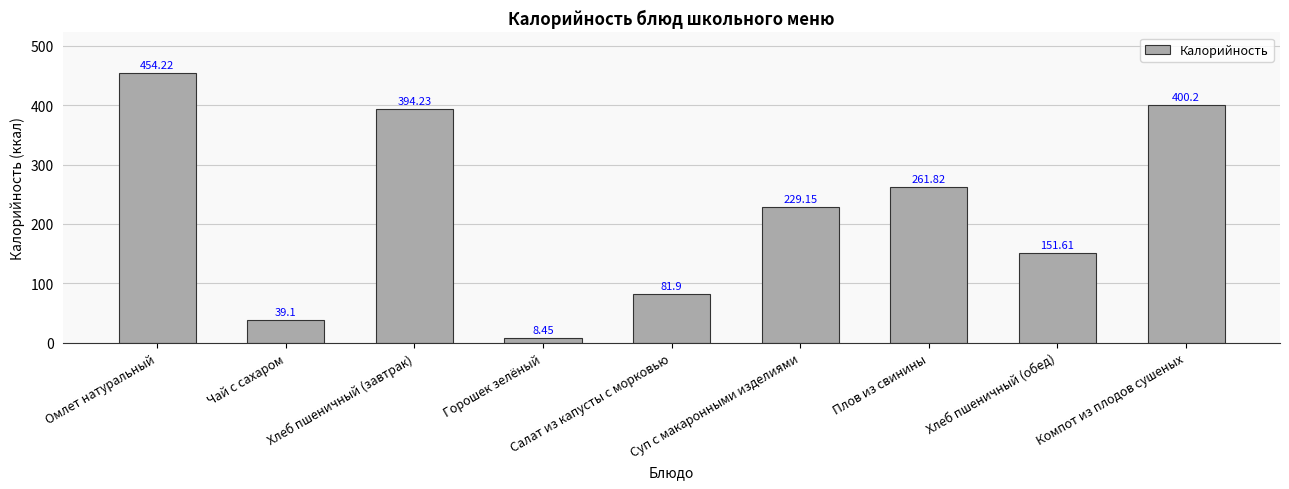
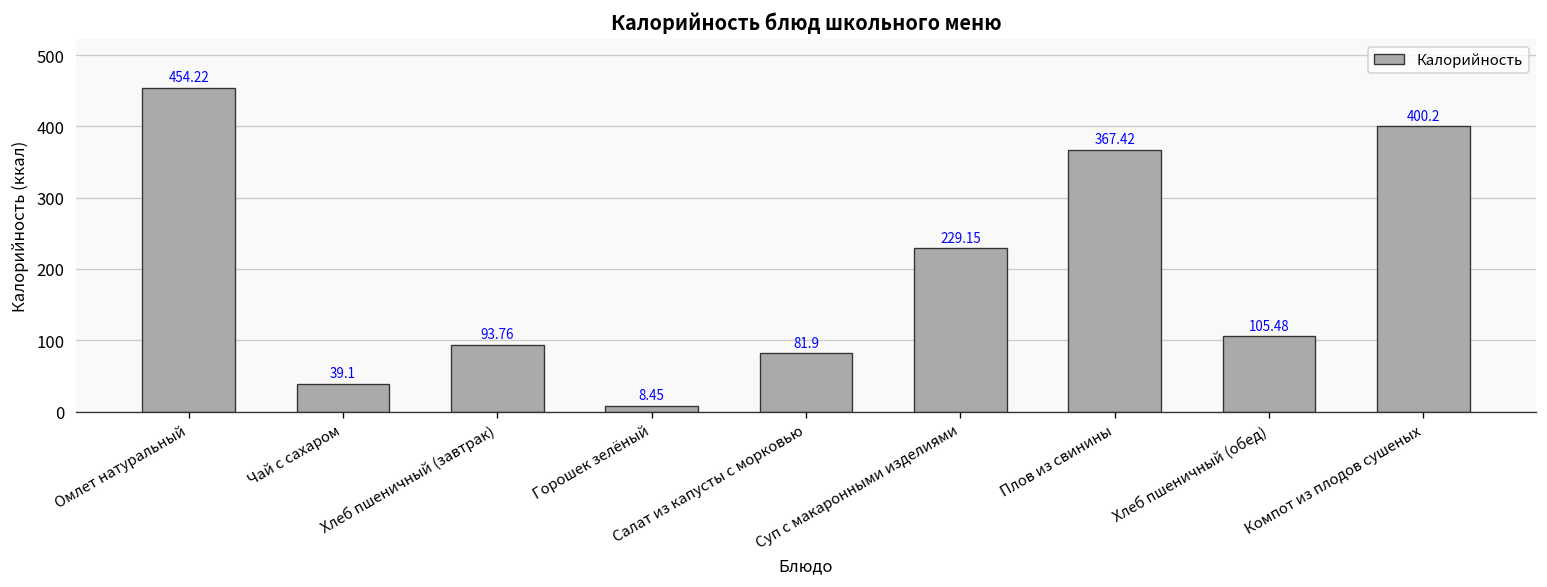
Хлеб пшеничный (завтрак): 394.23 -> 93.76
Плов из свинины: 261.82 -> 367.42
Хлеб пшеничный (обед): 151.61 -> 105.48
